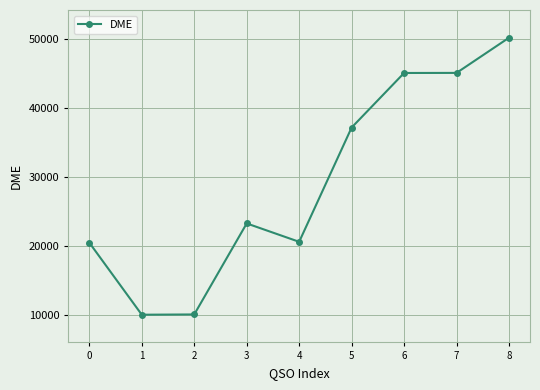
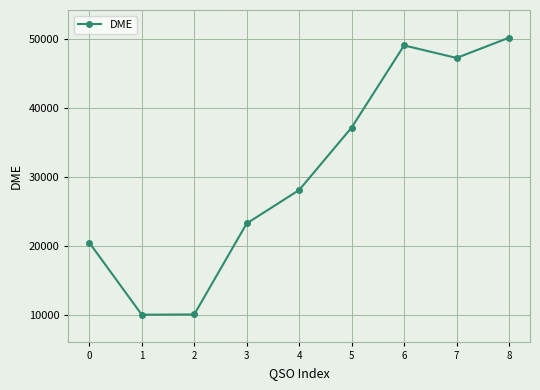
4: 21000 -> 28000
6: 45000 -> 49000
7: 45000 -> 47000
